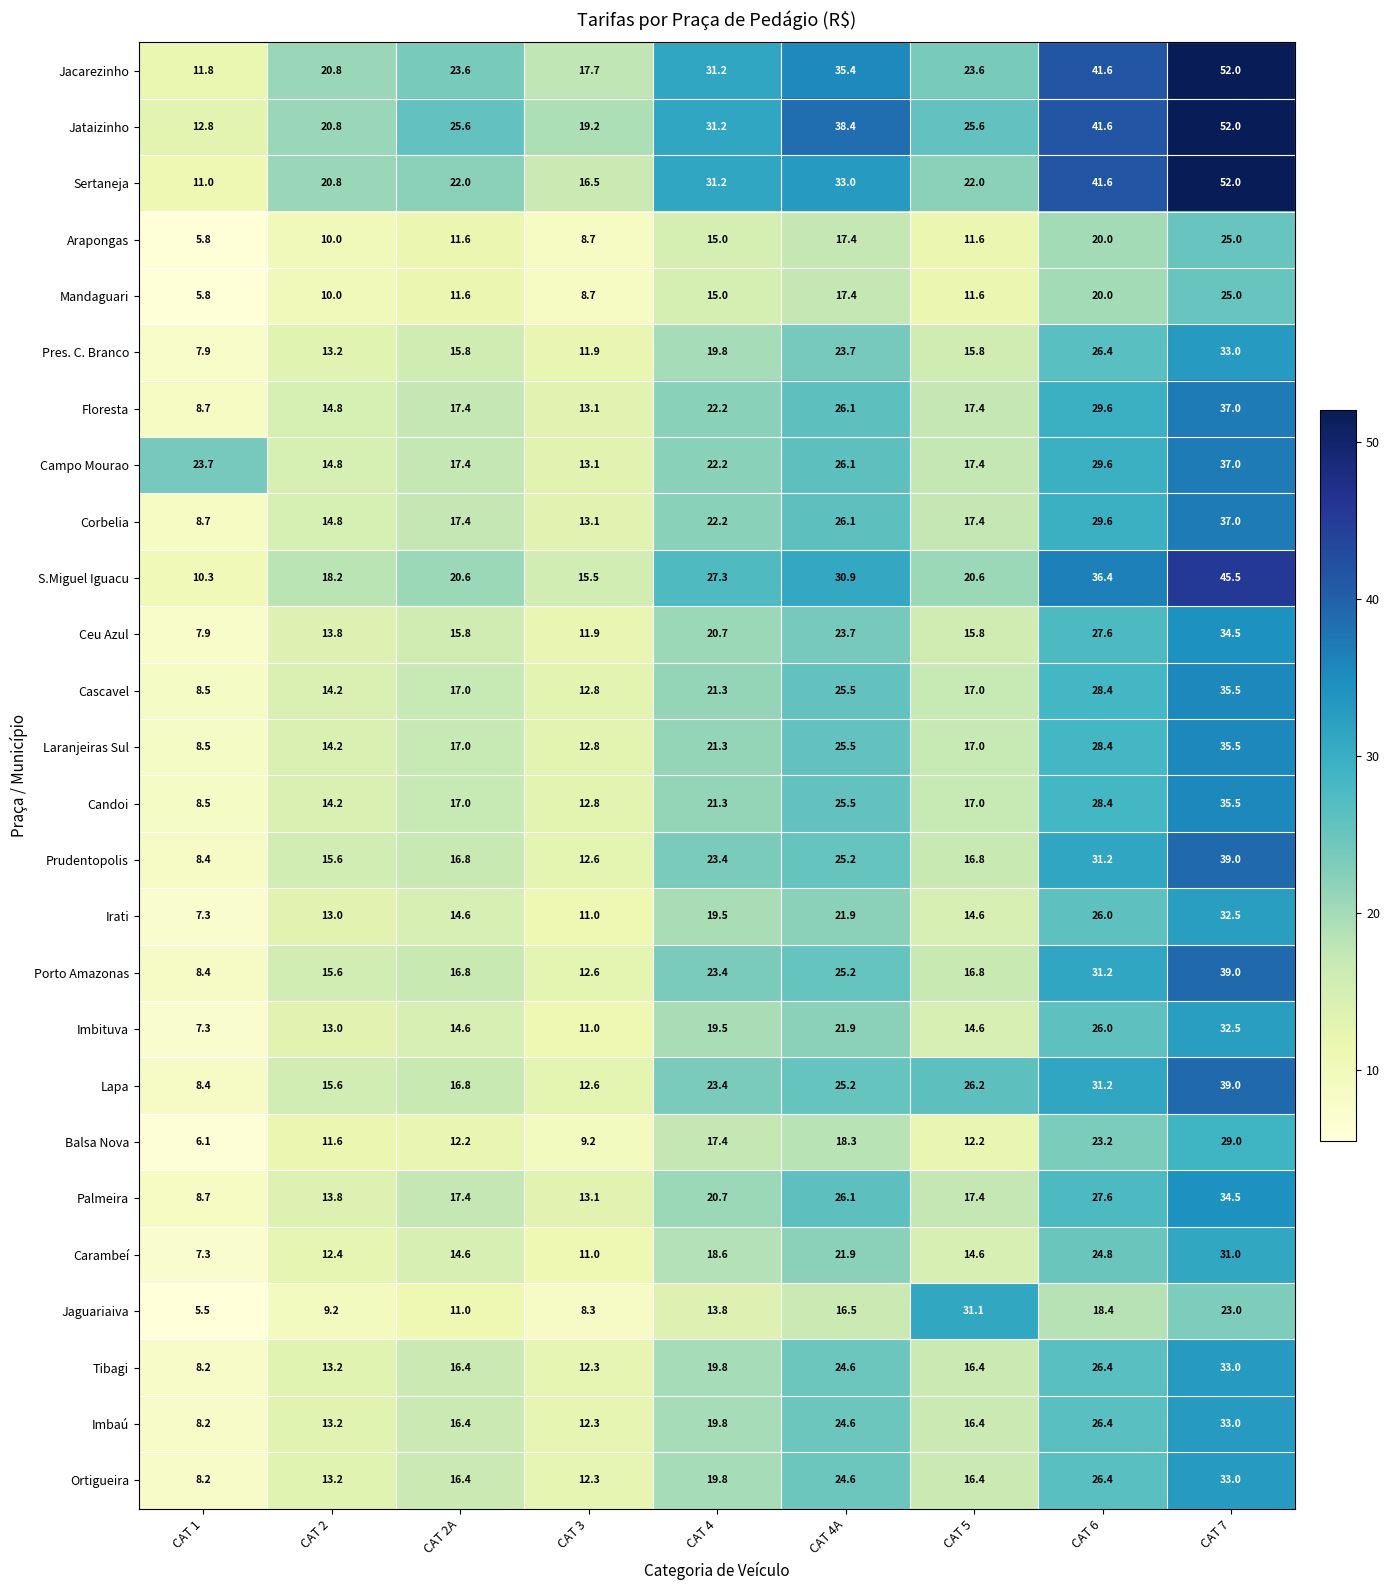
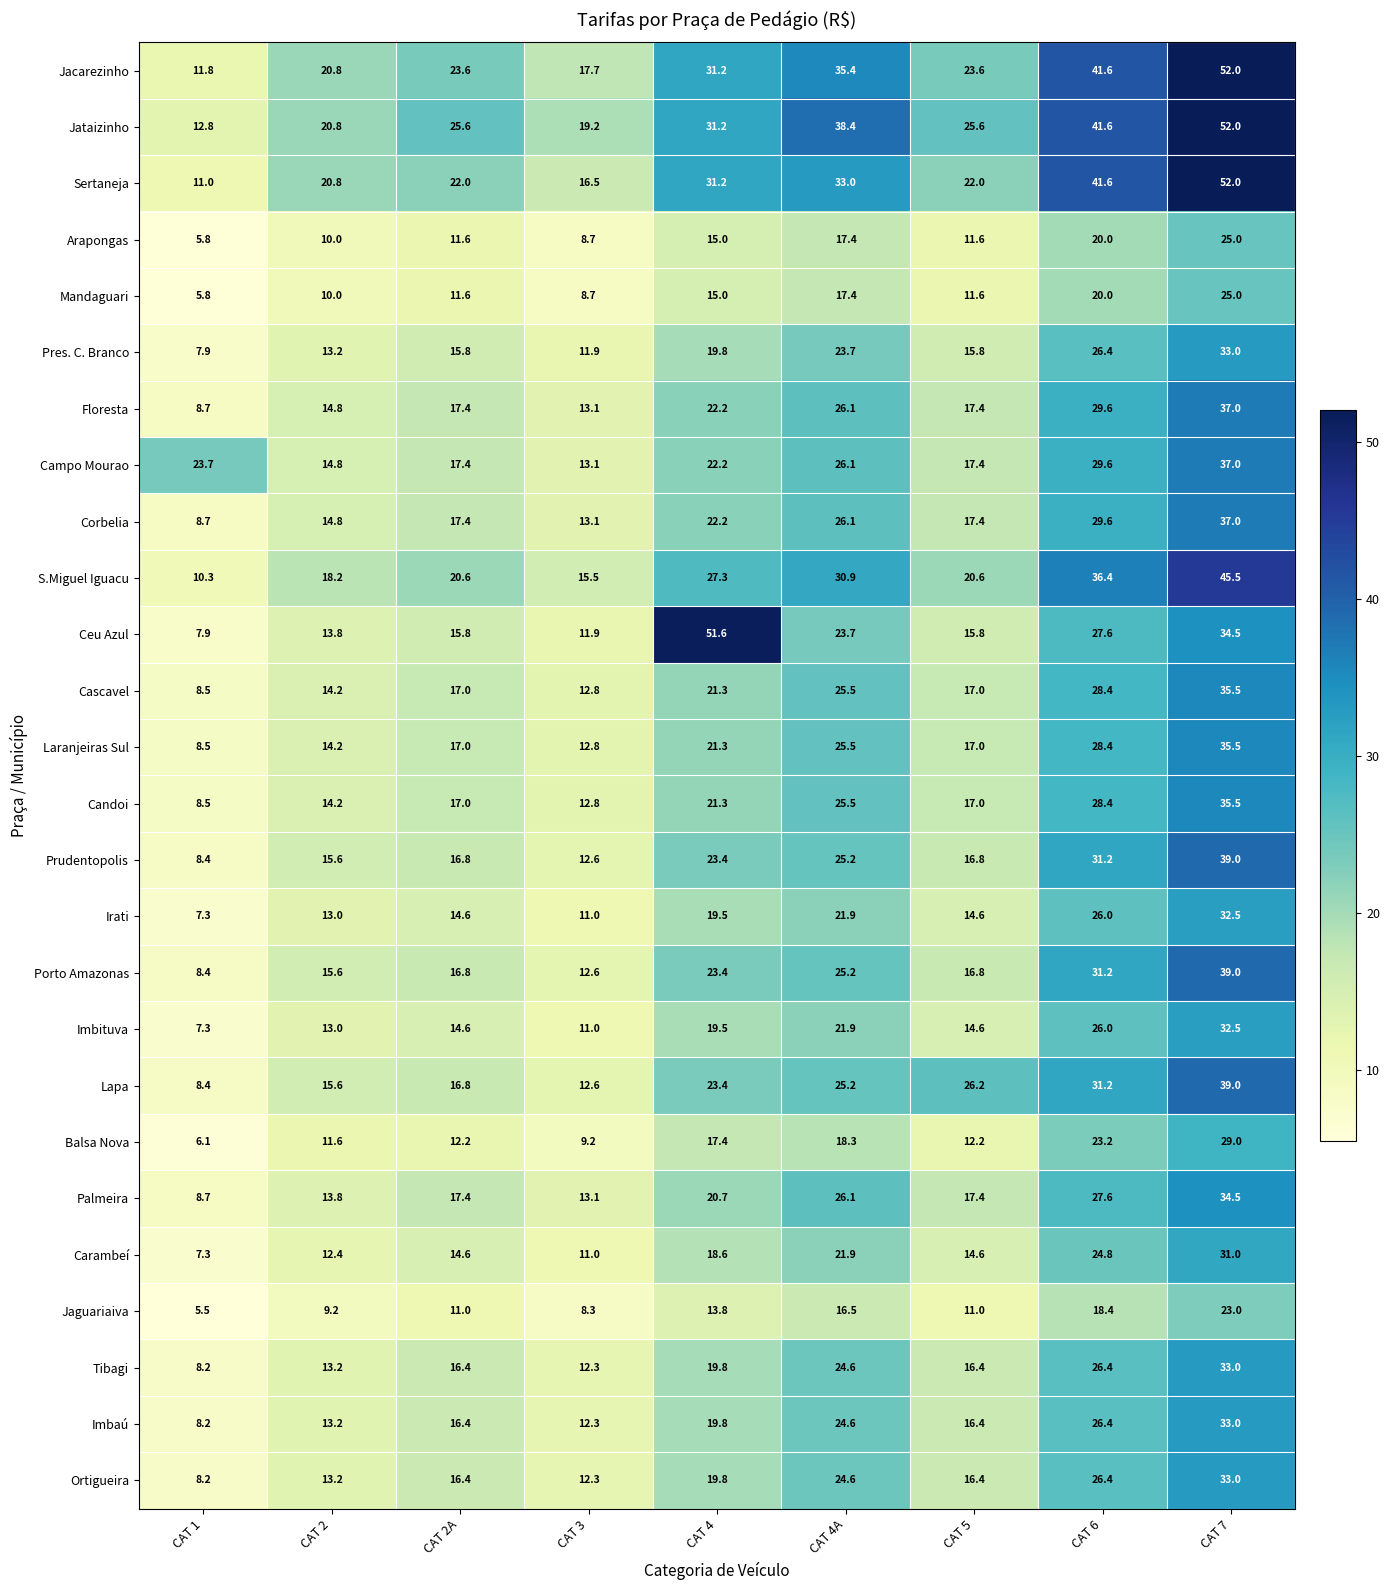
Ceu Azul, CAT 4: 20.7 -> 51.6
Jaguariaiva, CAT 5: 31.1 -> 11.0
